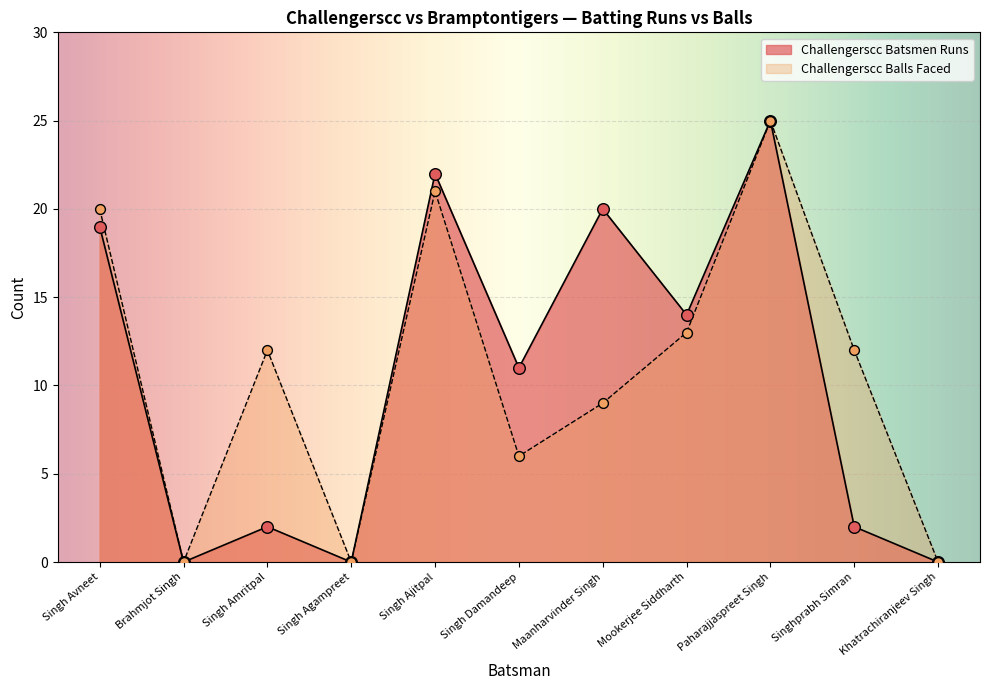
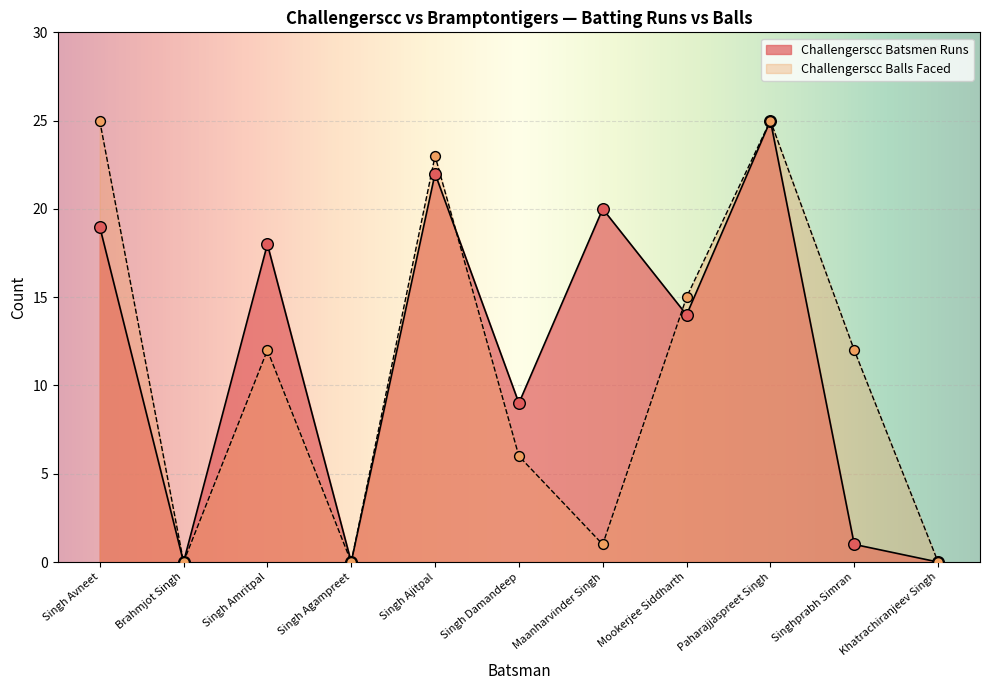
Challengerscc Balls Faced, Singh Avneet: 20 -> 25
Challengerscc Batsmen Runs, Singh Amritpal: 2 -> 18
Challengerscc Balls Faced, Singh Ajitpal: 21 -> 23
Challengerscc Batsmen Runs, Singh Damandeep: 11 -> 9
Challengerscc Balls Faced, Maanharvinder Singh: 9 -> 1
Challengerscc Balls Faced, Mookerjee Siddharth: 13 -> 15
Challengerscc Batsmen Runs, Singhprabh Simran: 2 -> 1
